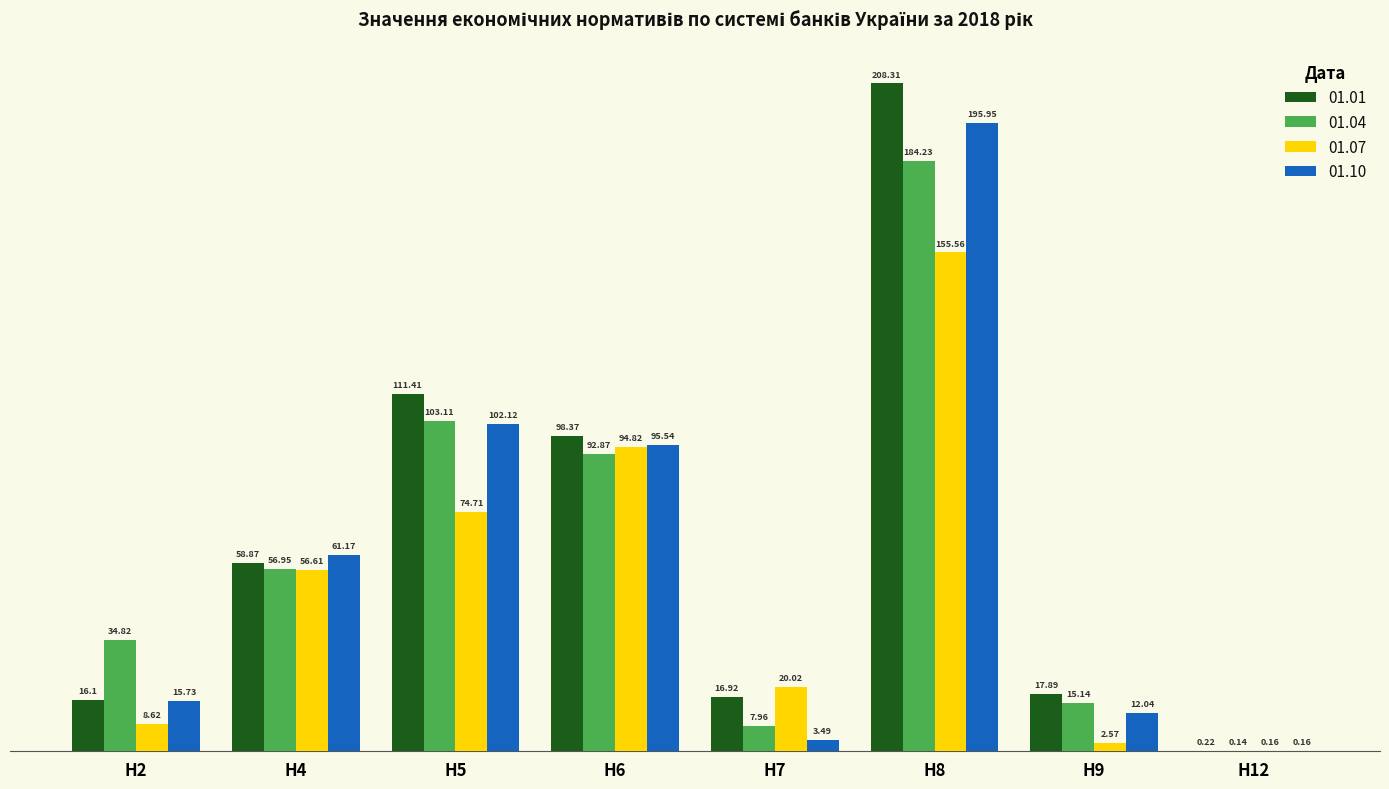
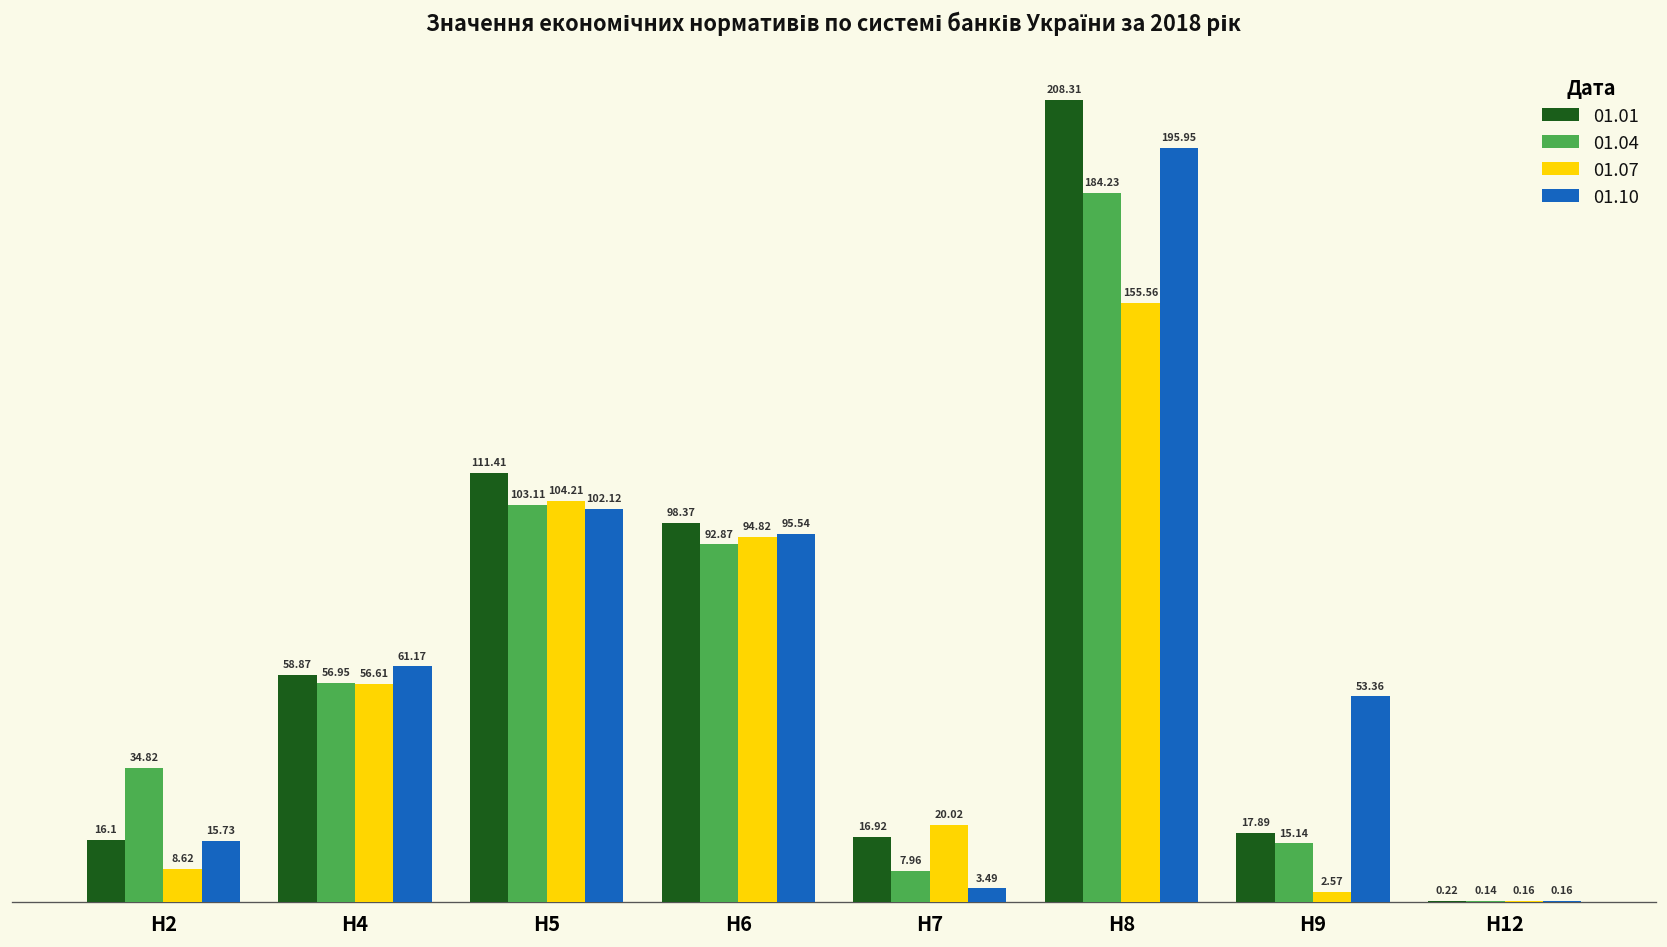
01.07, Н5: 74.71 -> 104.21
01.10, Н9: 12.04 -> 53.36
